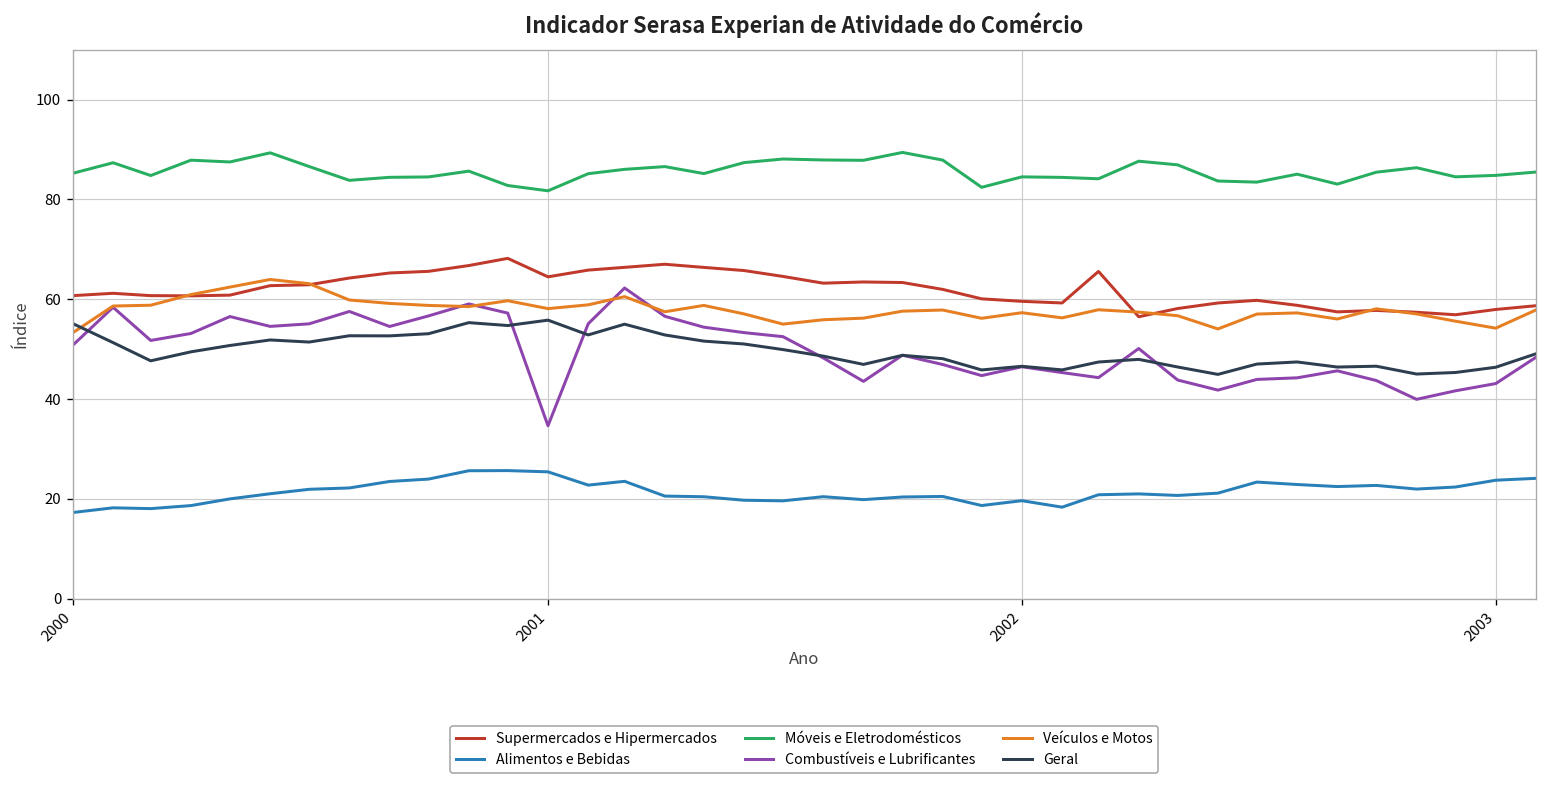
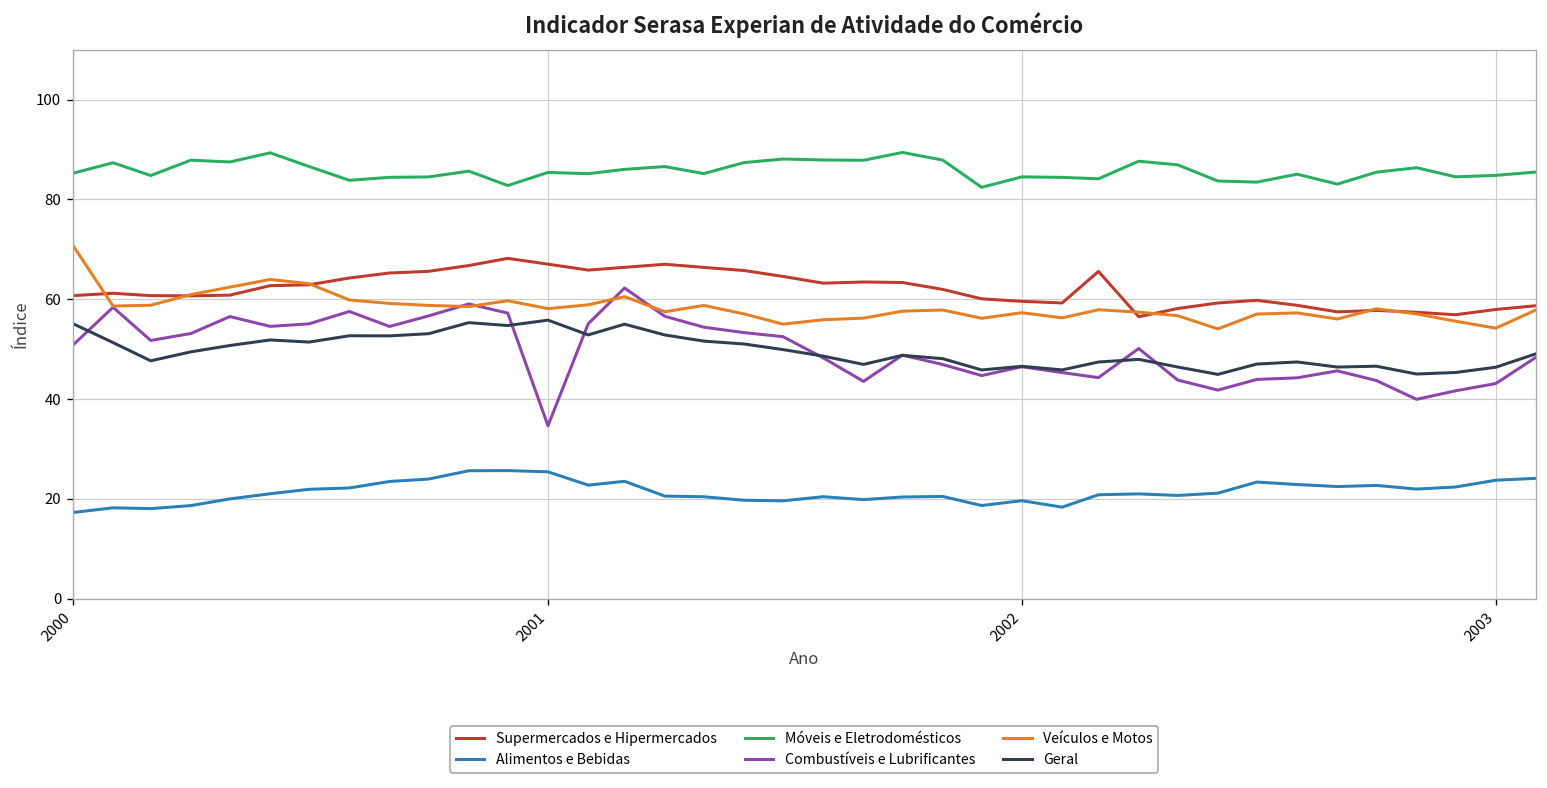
Veículos e Motos, 2000: 53 -> 71
Supermercados e Hipermercados, 2001: 64 -> 67
Móveis e Eletrodomésticos, 2001: 82 -> 85
